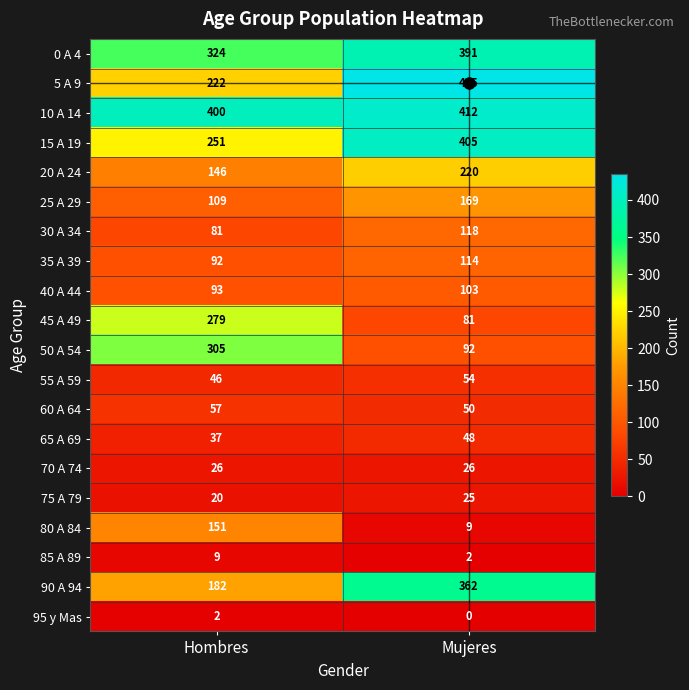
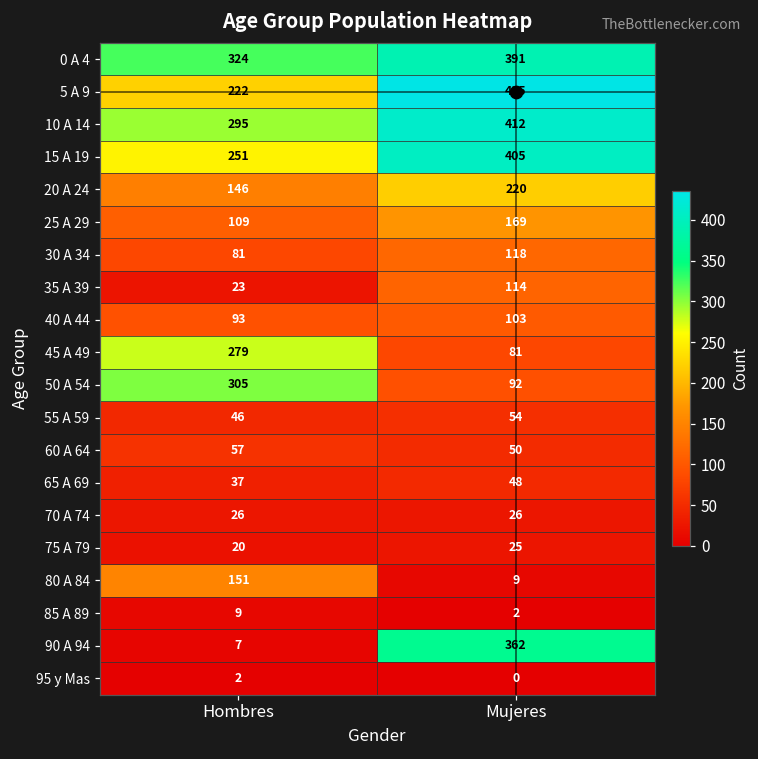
10 A 14, Hombres: 400 -> 295
35 A 39, Hombres: 92 -> 23
90 A 94, Hombres: 182 -> 7
